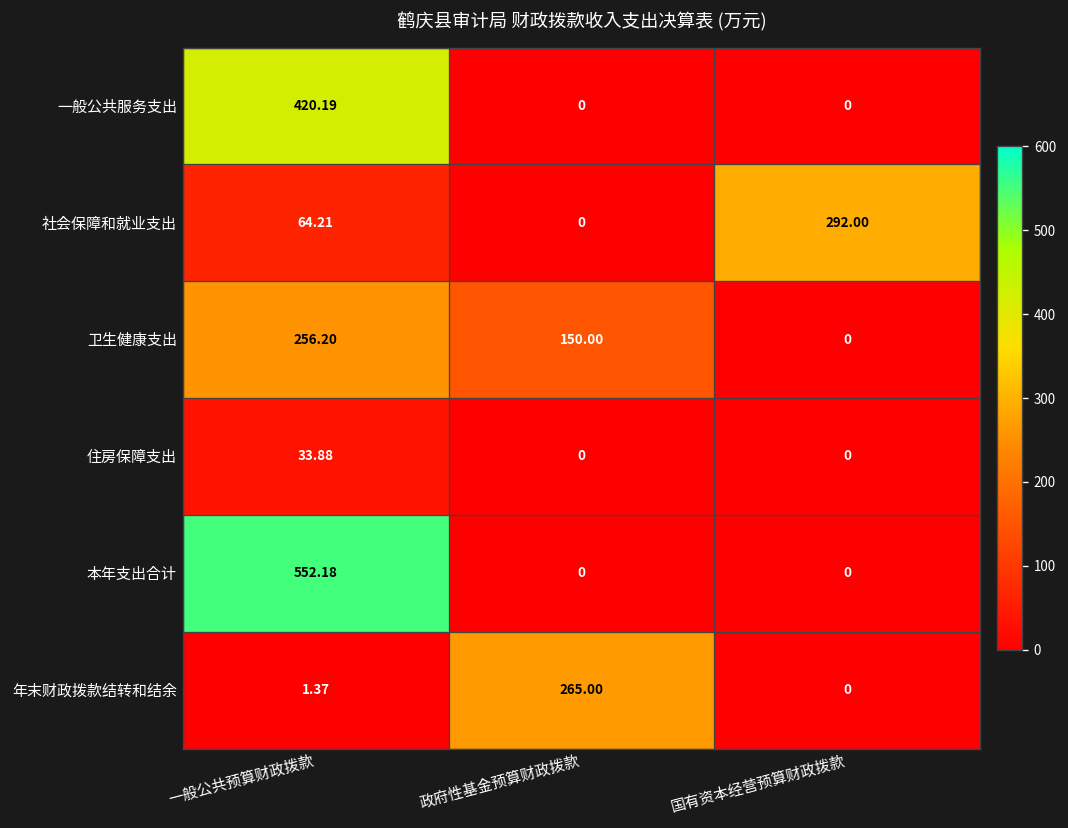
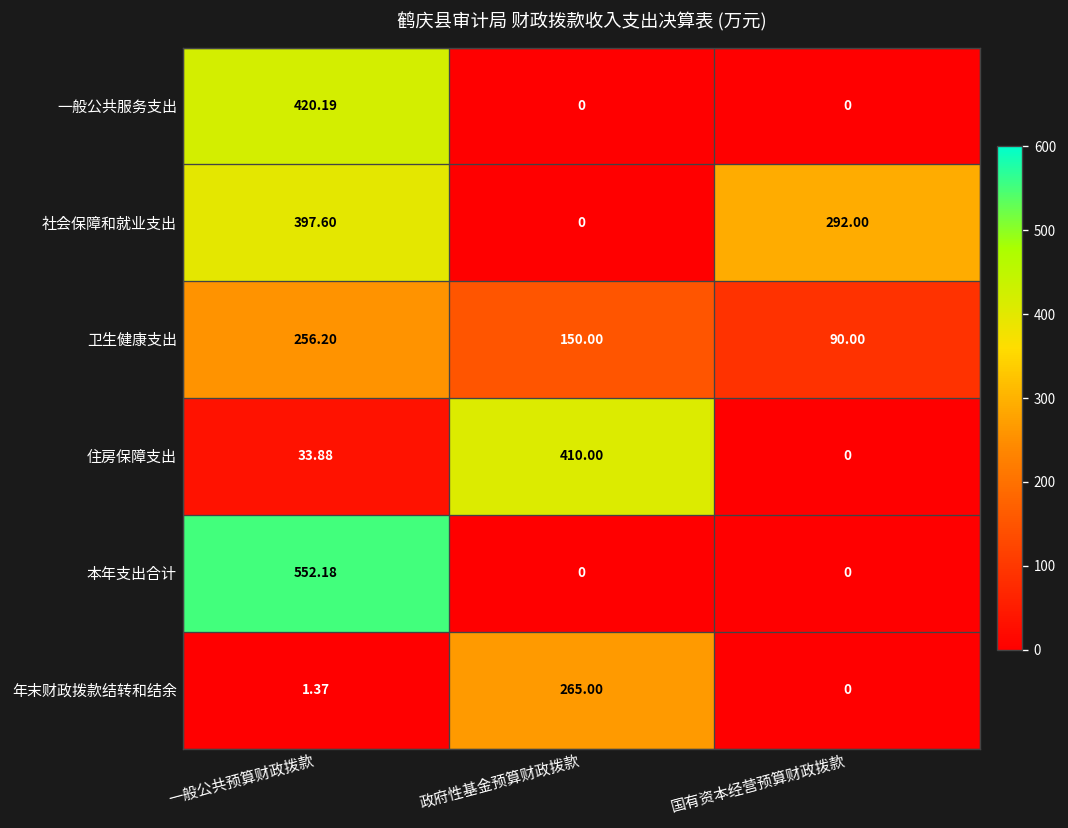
社会保障和就业支出, 一般公共预算财政拨款: 64.21 -> 397.60
卫生健康支出, 国有资本经营预算财政拨款: 0 -> 90.00
住房保障支出, 政府性基金预算财政拨款: 0 -> 410.00
